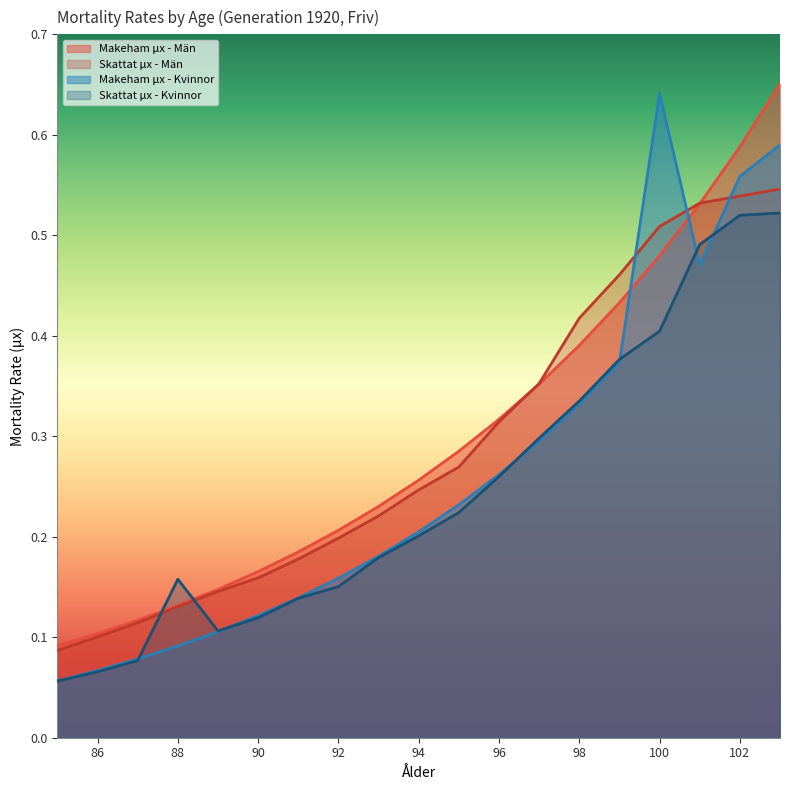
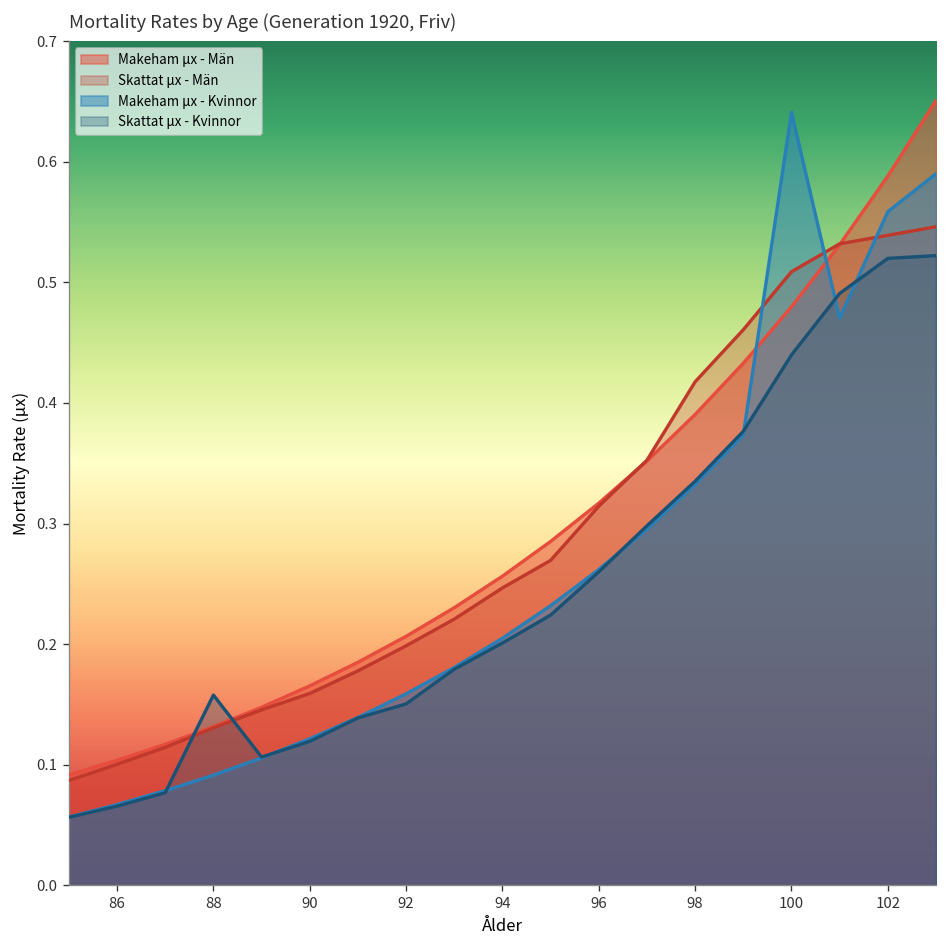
Skattat μx - Kvinnor, 100: 0.405 -> 0.440
